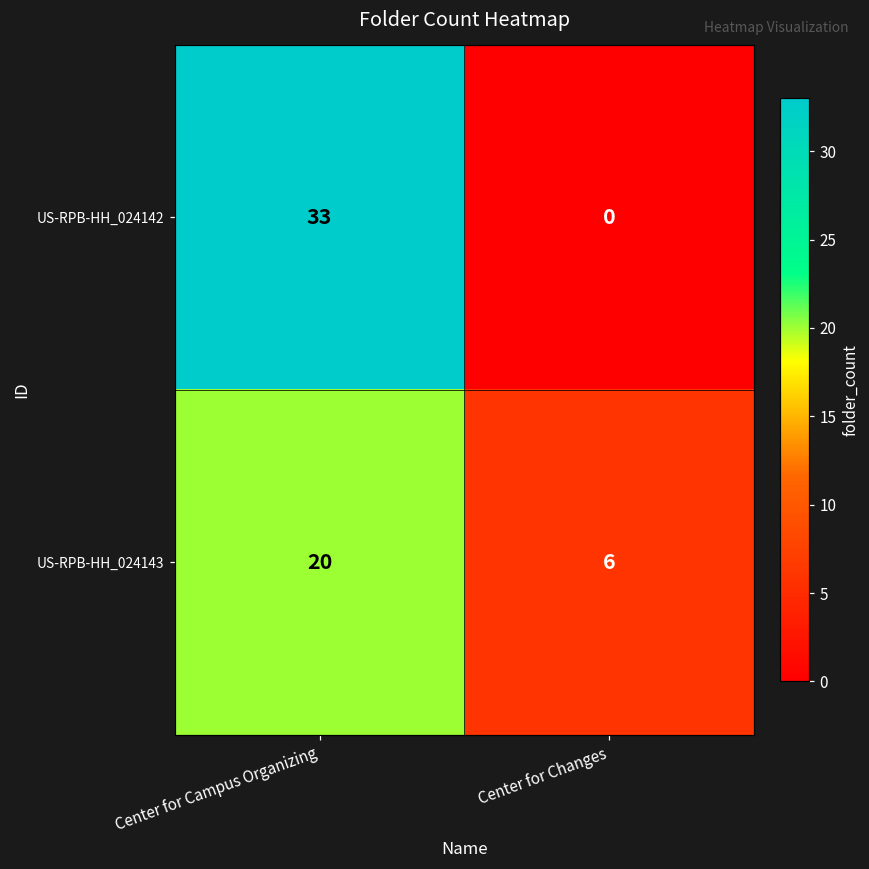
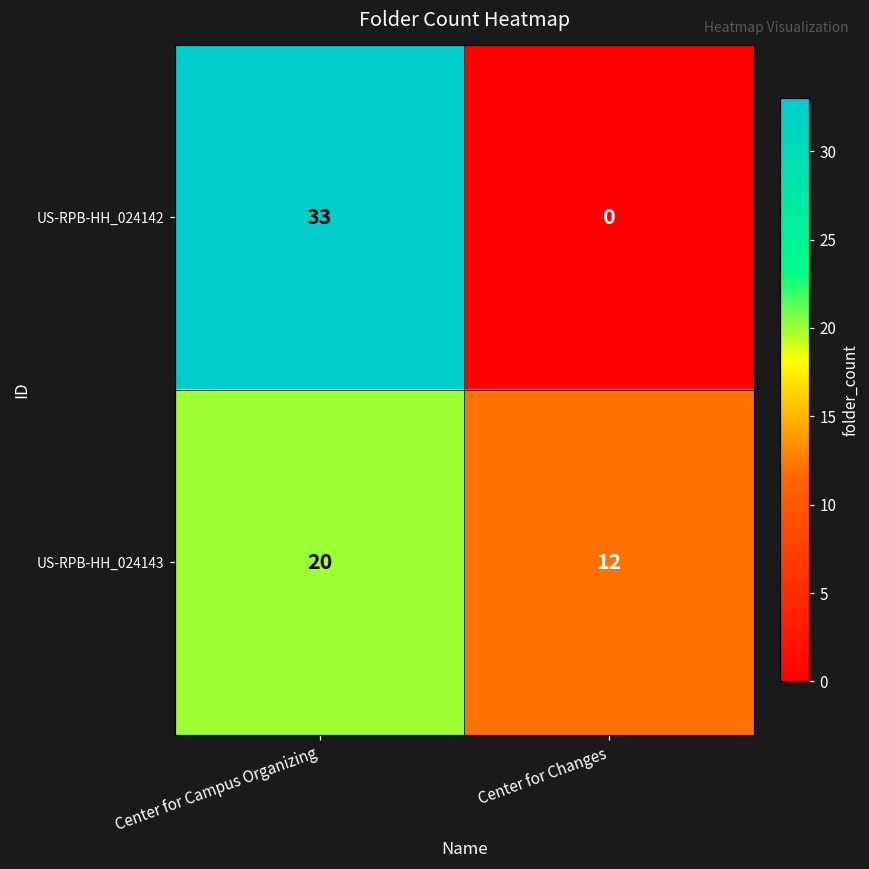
US-RPB-HH_024143, Center for Changes: 6 -> 12
